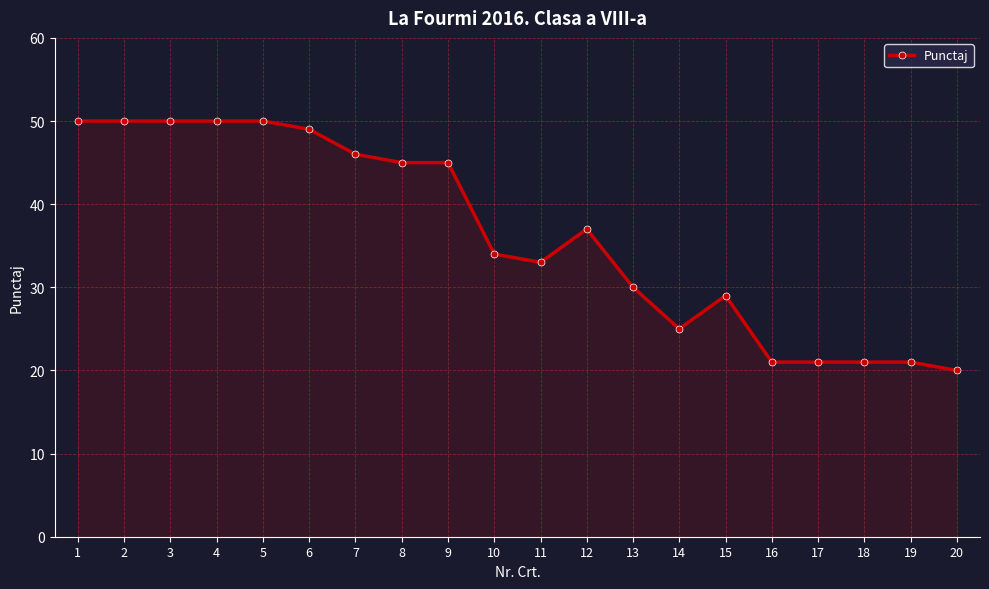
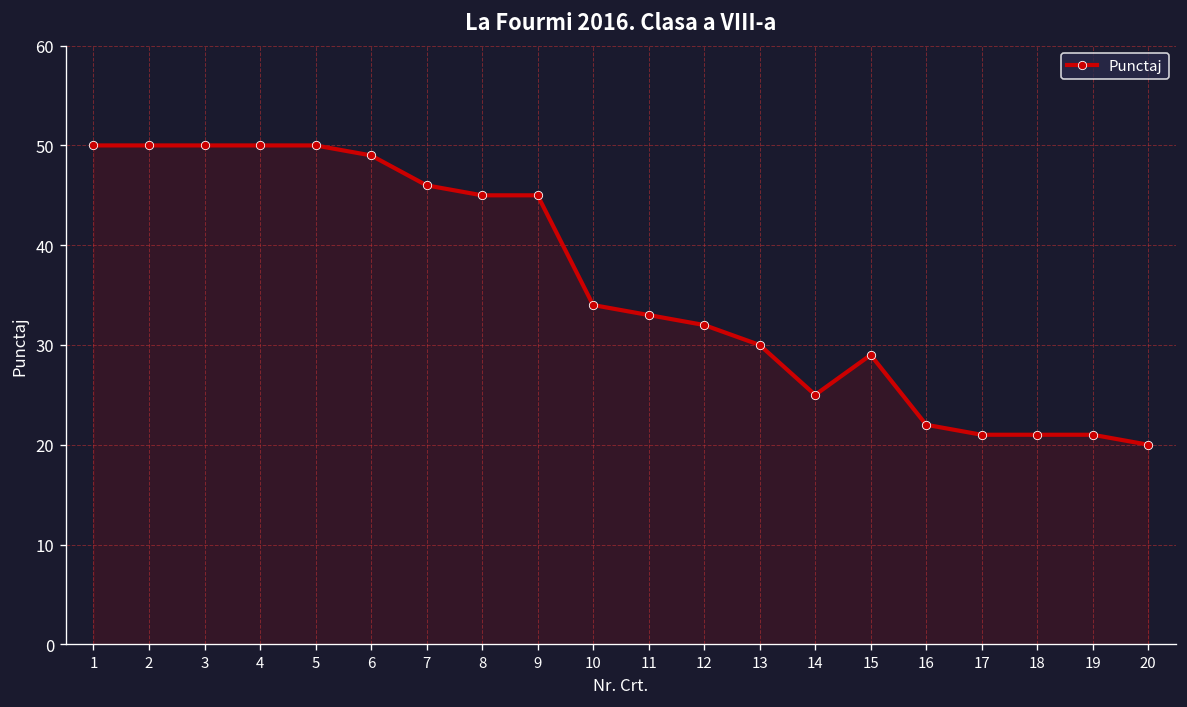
12: 37 -> 32
16: 21 -> 22
